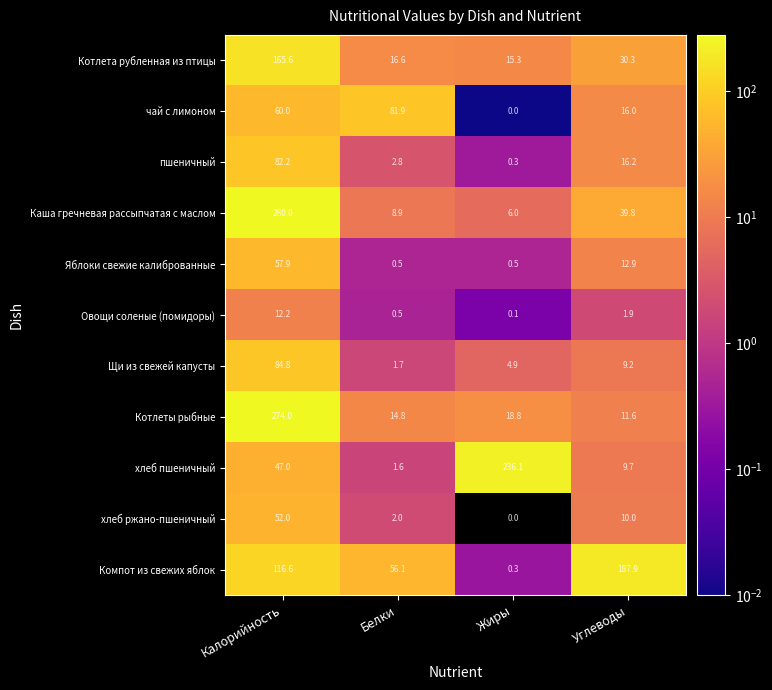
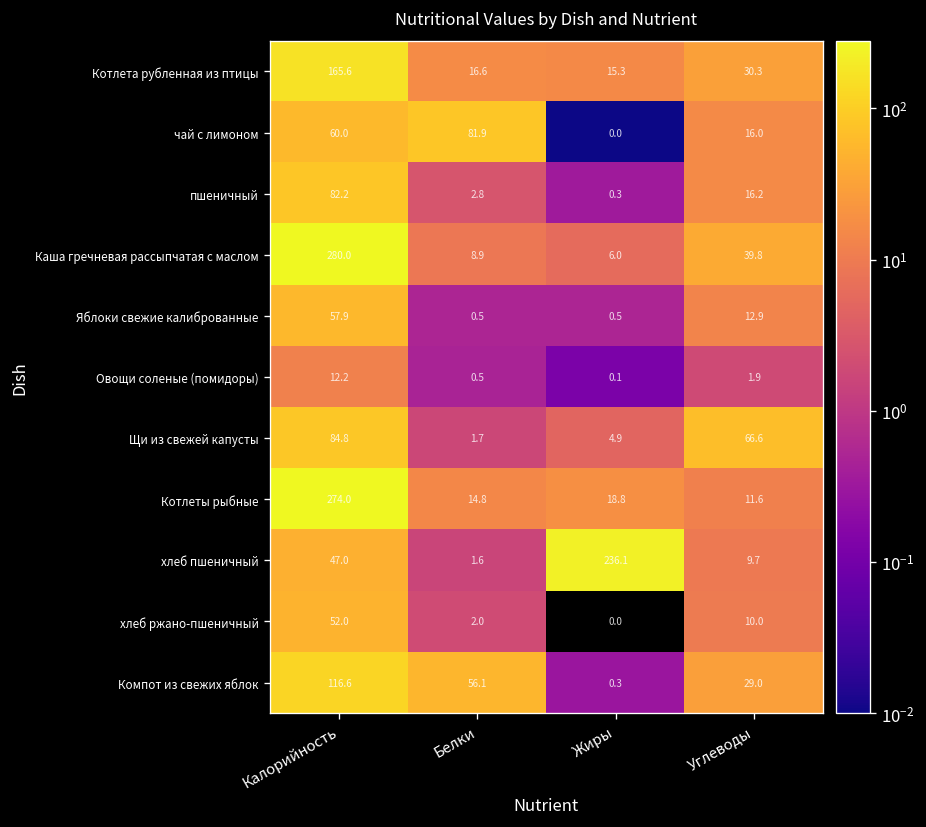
Щи из свежей капусты, Углеводы: 9.2 -> 66.6
Компот из свежих яблок, Углеводы: 187.9 -> 29.0
